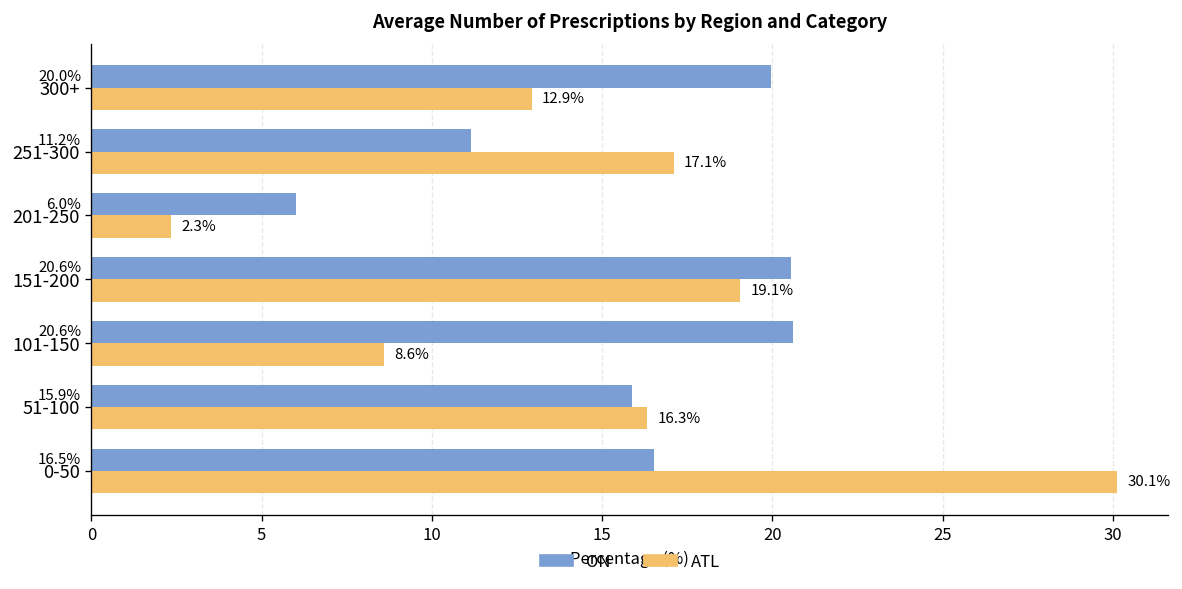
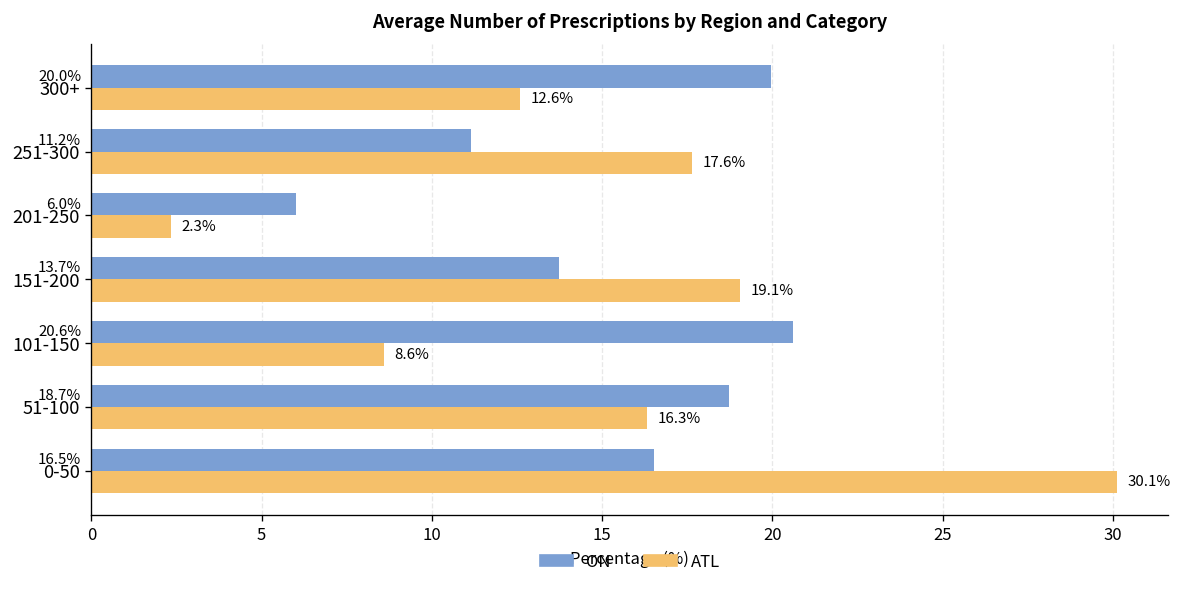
ATL, 300+: 12.9% -> 12.6%
ATL, 251-300: 17.1% -> 17.6%
ON, 151-200: 20.6% -> 13.7%
ON, 51-100: 15.9% -> 18.7%
